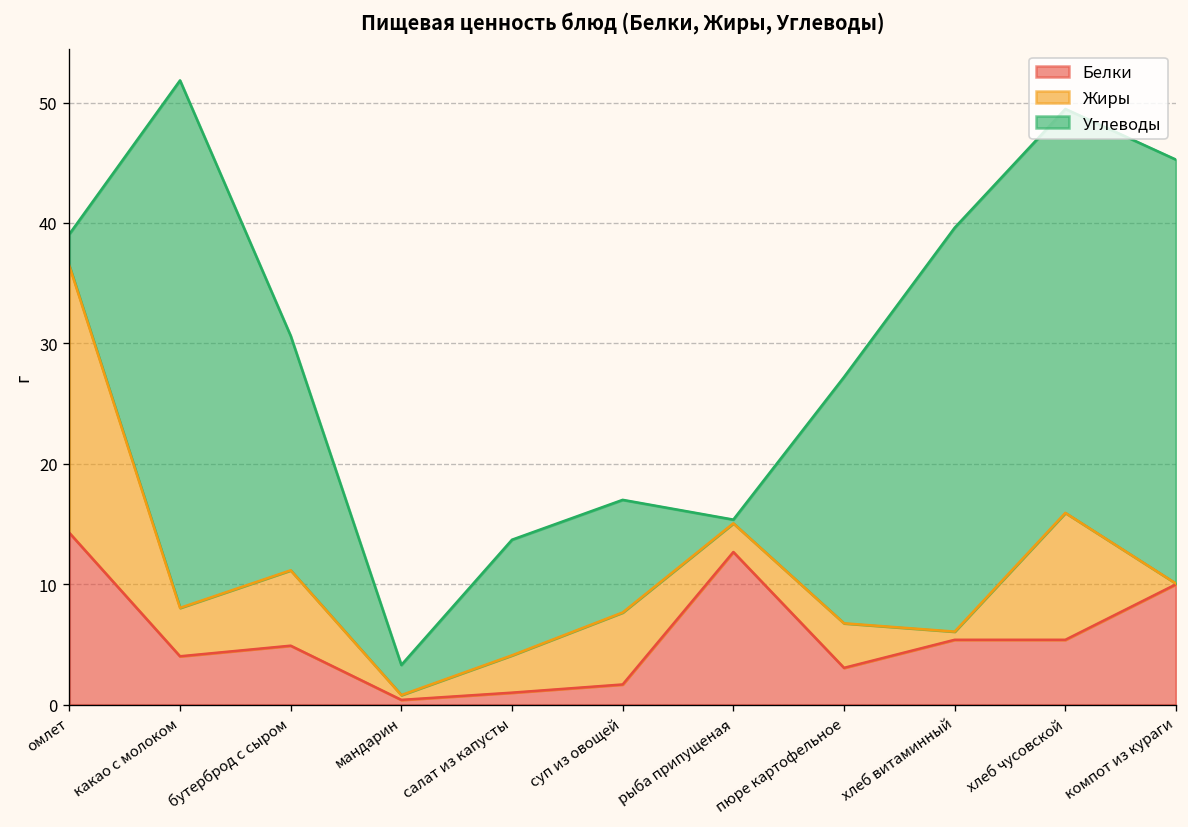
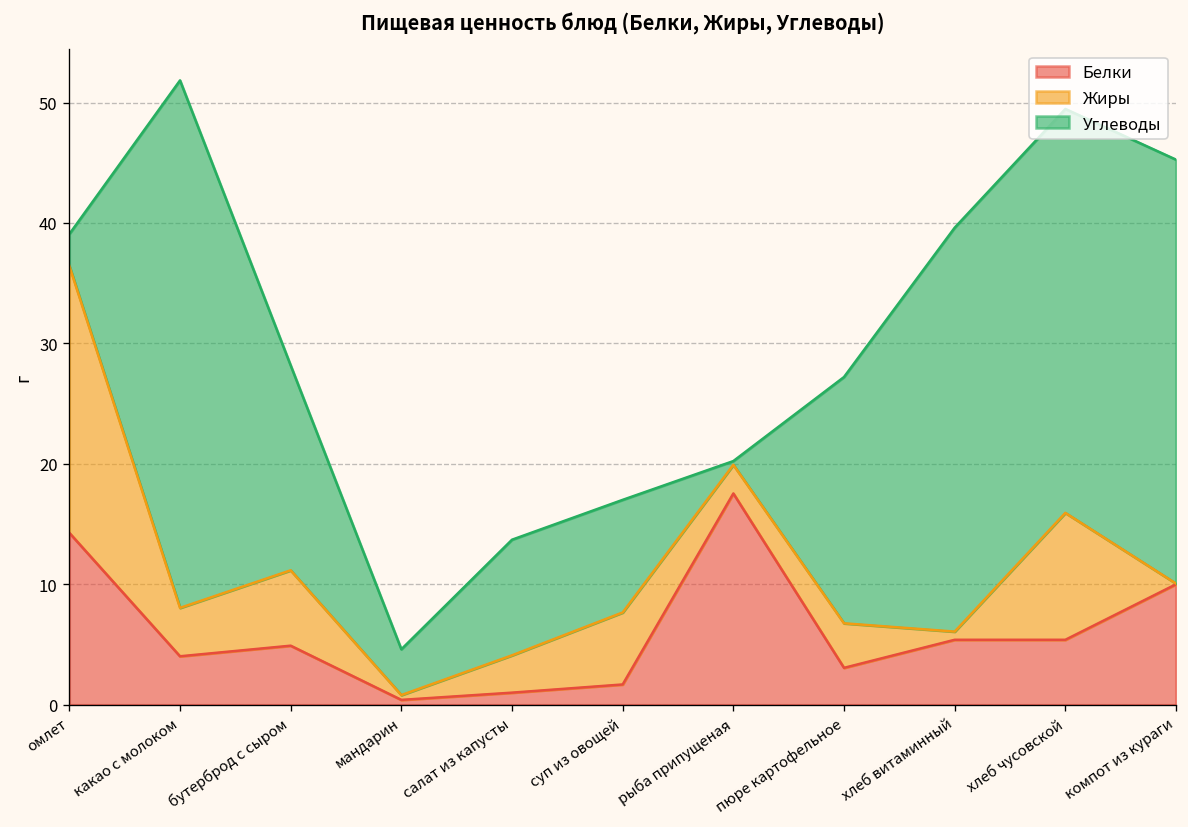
Углеводы, бутерброд с сыром: 19.5 -> 17.0
Углеводы, мандарин: 2.5 -> 3.8
Белки, рыба припущеная: 12.7 -> 17.5
